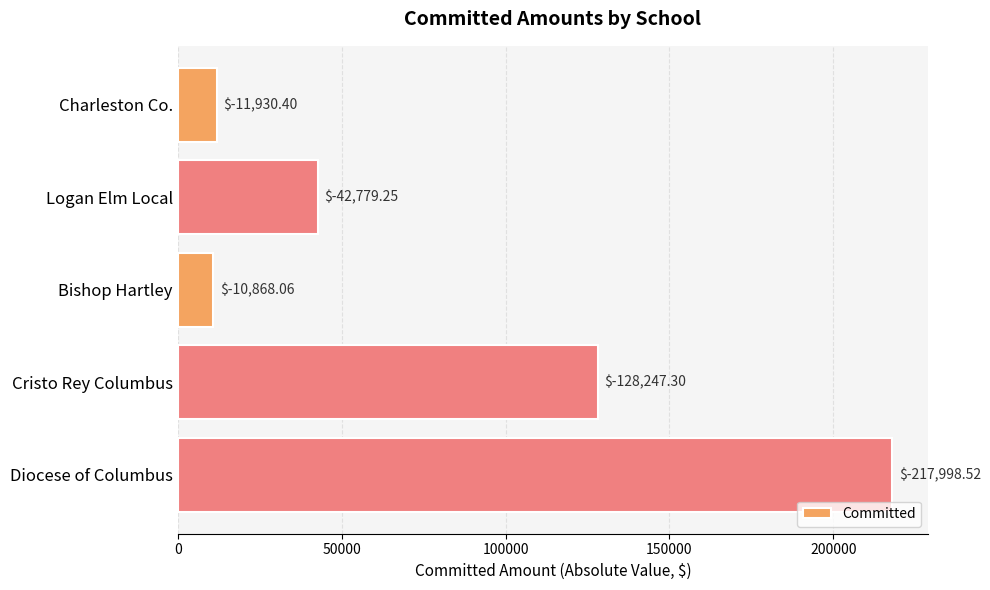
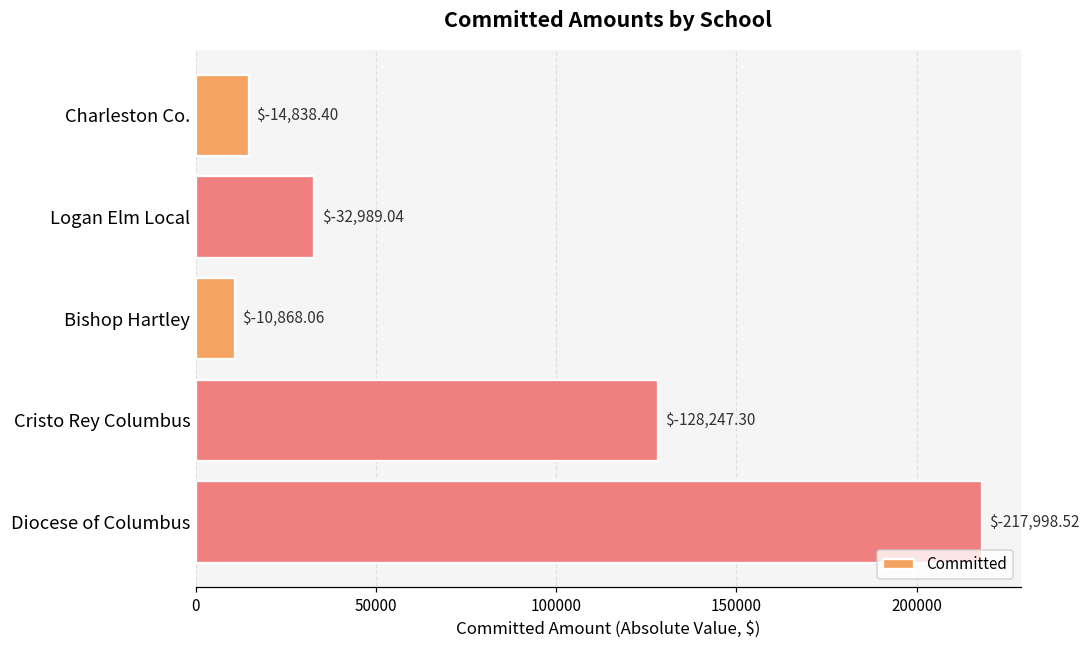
Charleston Co.: $-11,930.40 -> $-14,838.40
Logan Elm Local: $-42,779.25 -> $-32,989.04
